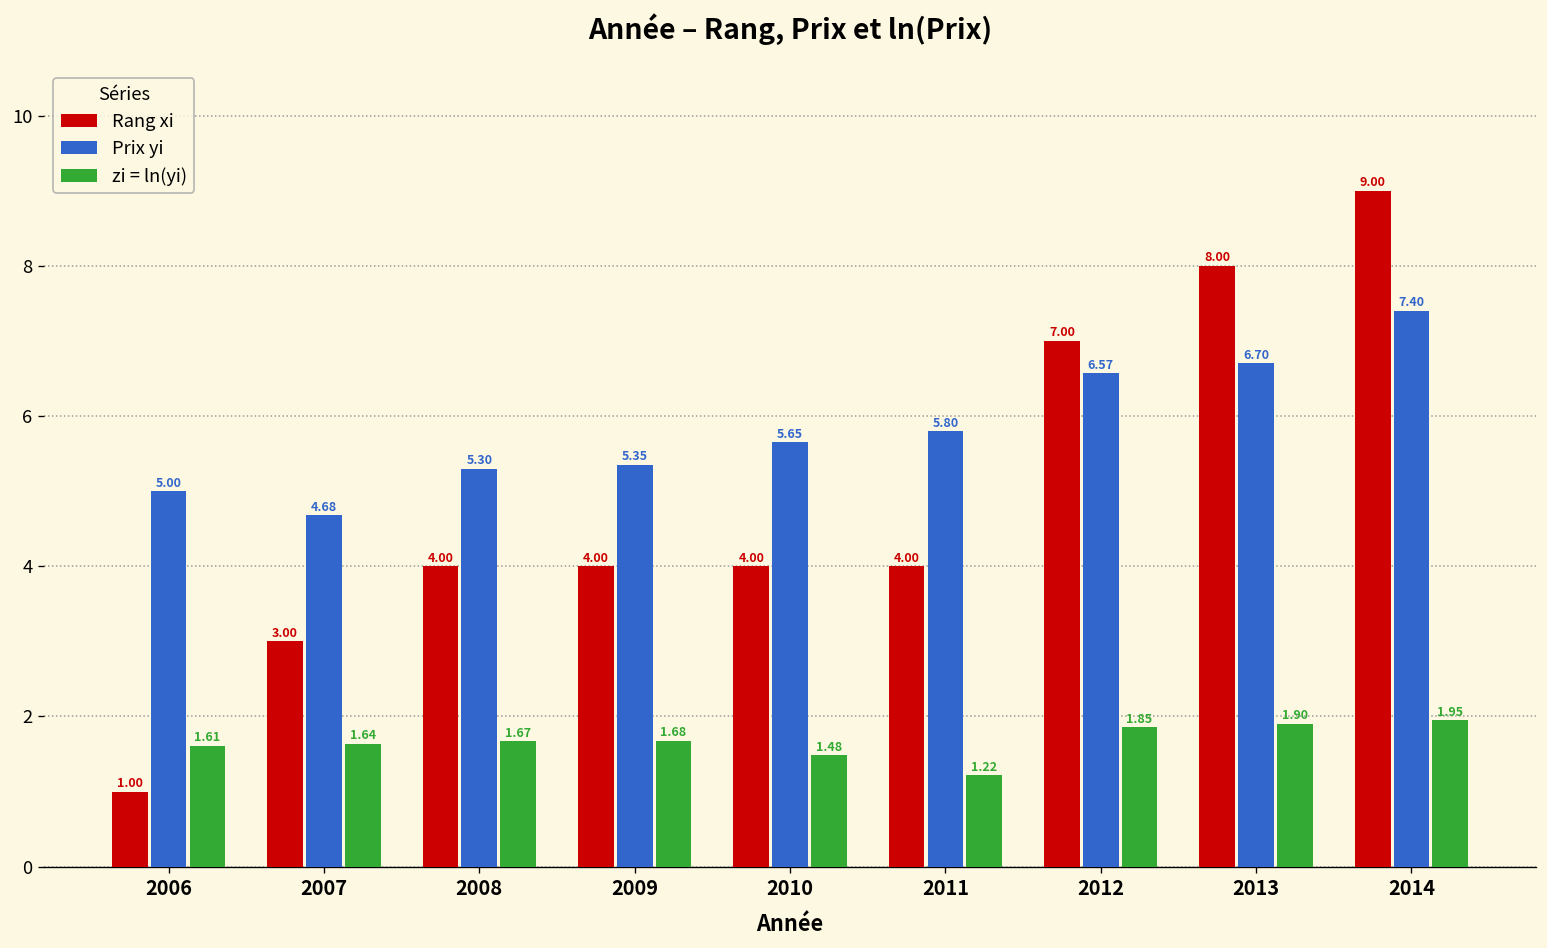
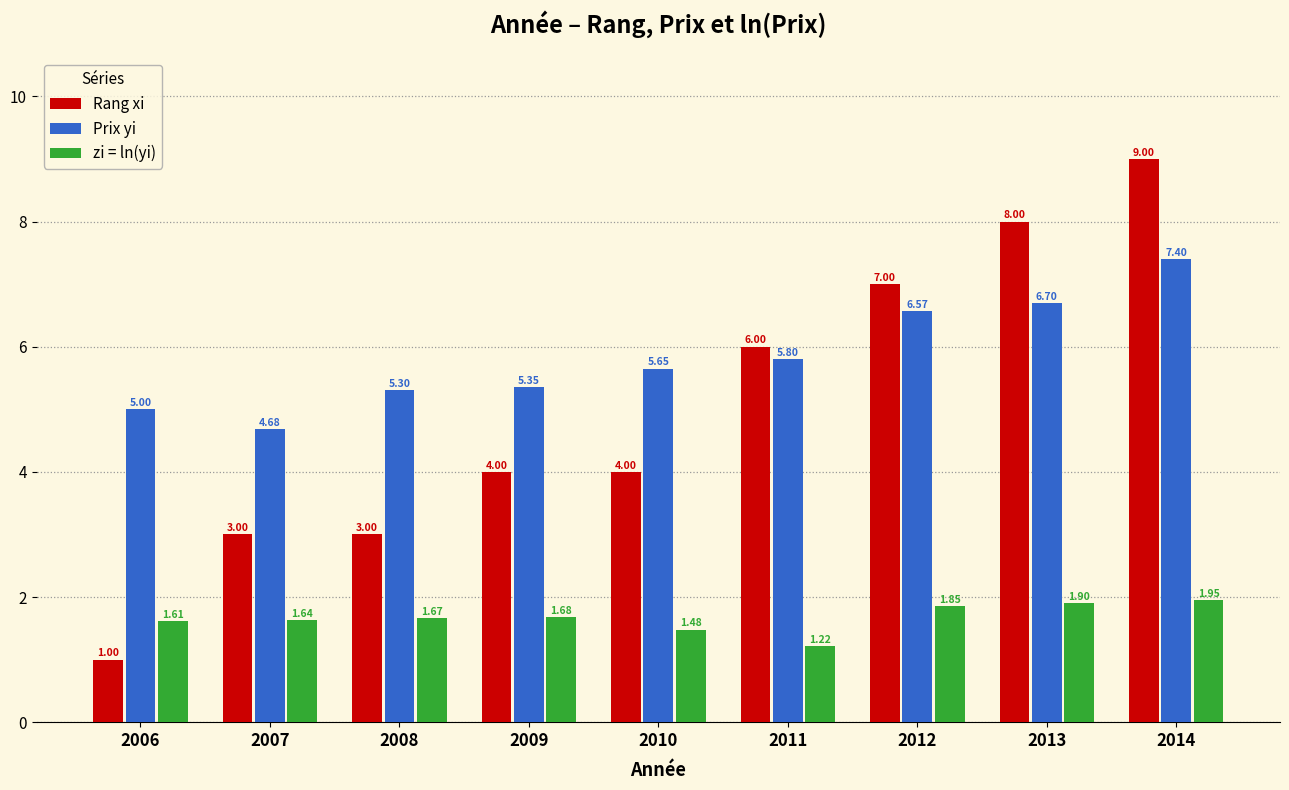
Rang xi, 2008: 4.00 -> 3.00
Rang xi, 2011: 4.00 -> 6.00
